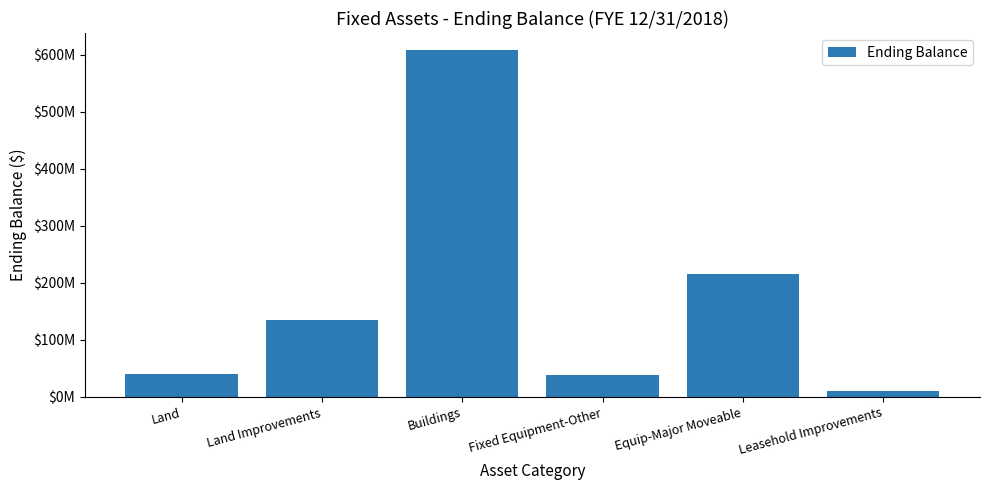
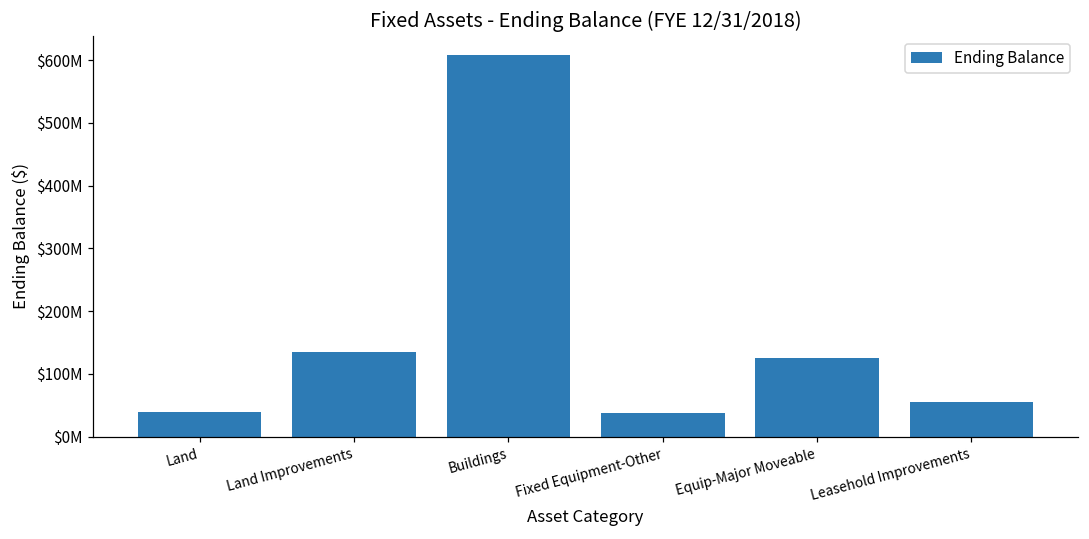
Equip-Major Moveable: $210000000 -> $130000000
Leasehold Improvements: $10000000 -> $60000000
